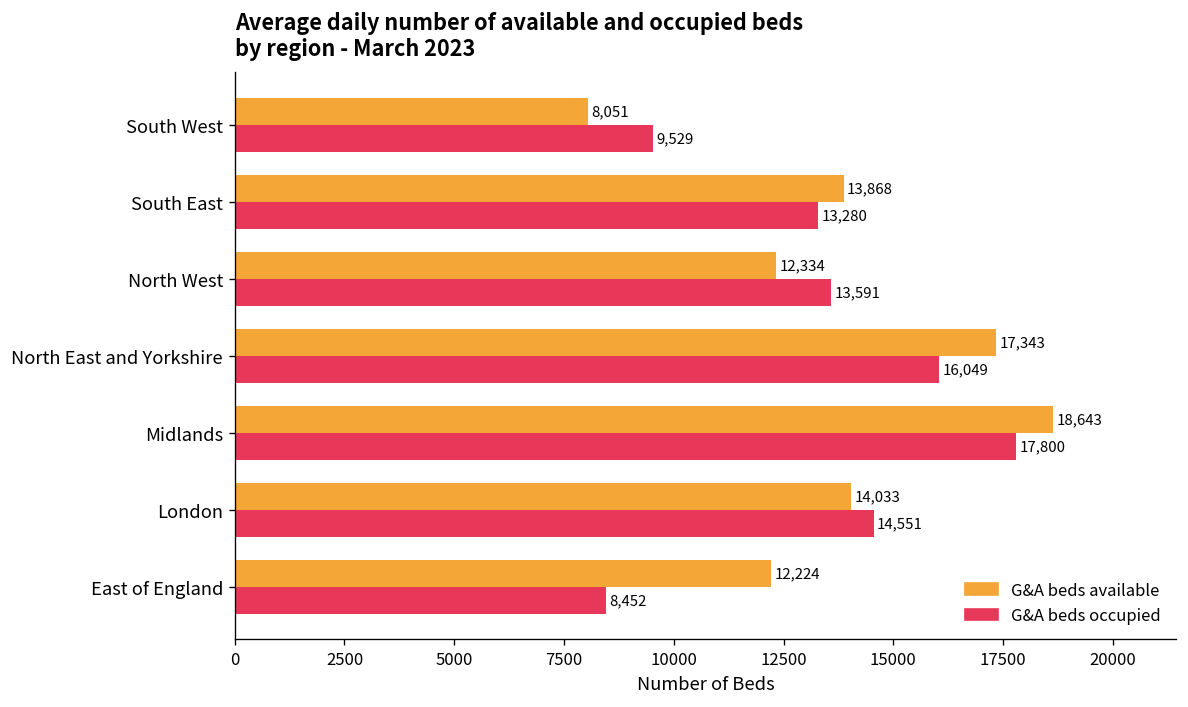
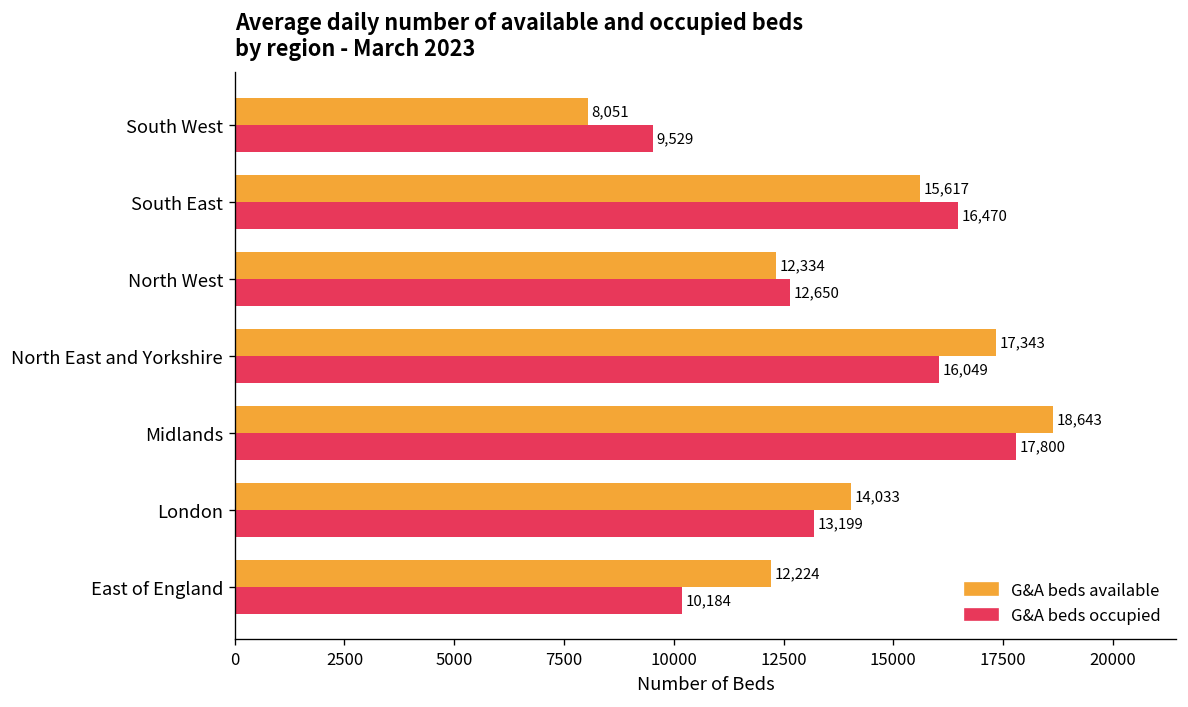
G&A beds available, South East: 13,868 -> 15,617
G&A beds occupied, South East: 13,280 -> 16,470
G&A beds occupied, North West: 13,591 -> 12,650
G&A beds occupied, London: 14,551 -> 13,199
G&A beds occupied, East of England: 8,452 -> 10,184
